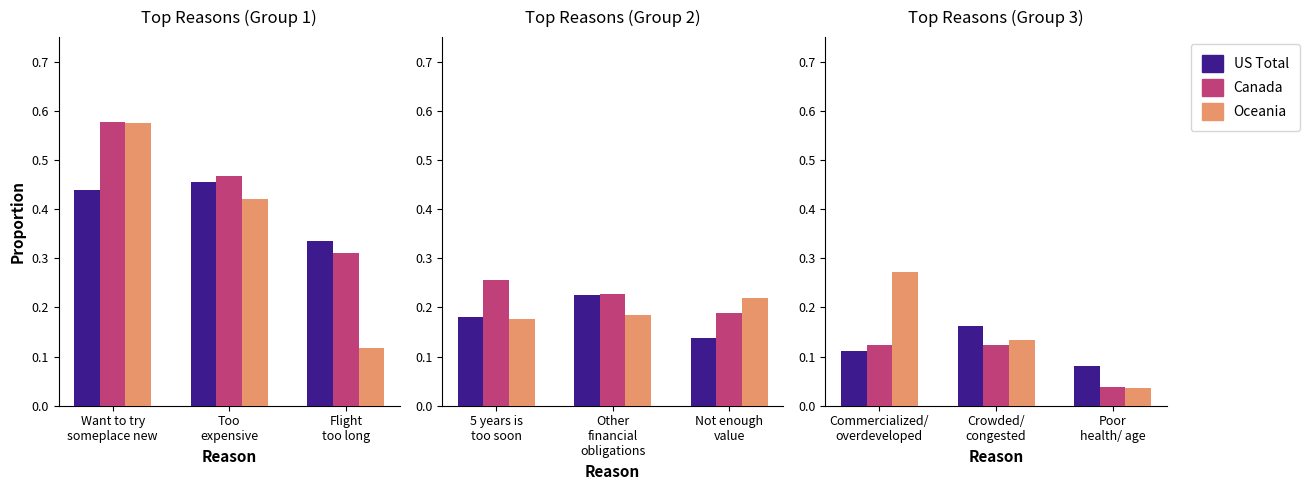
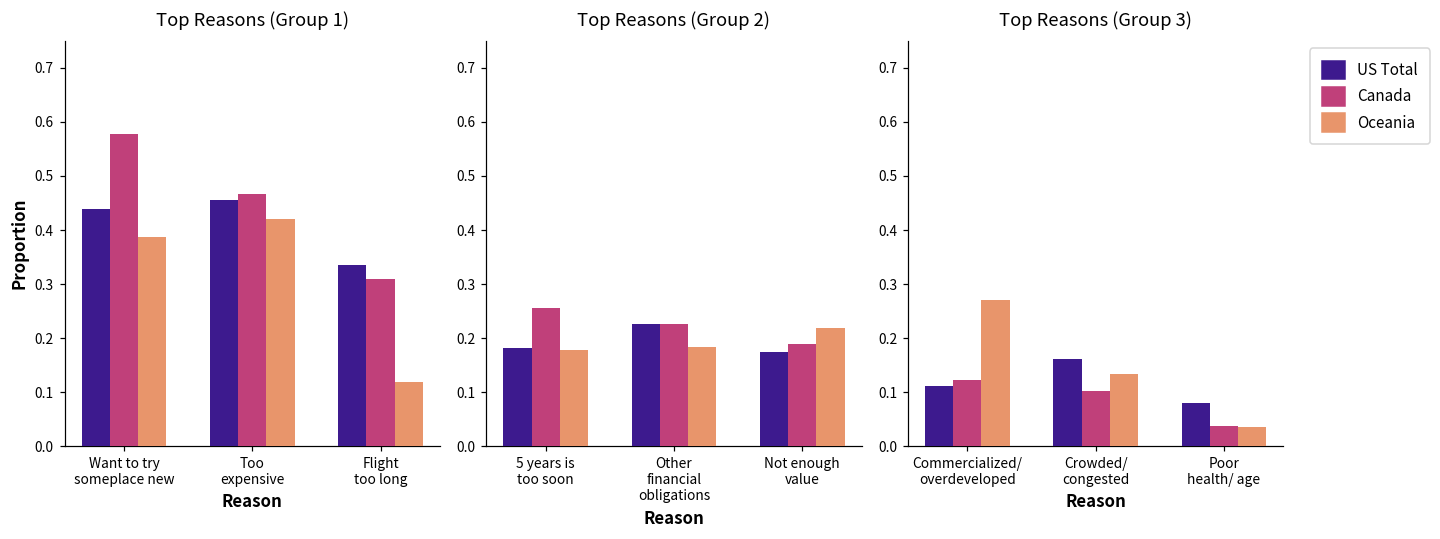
Top Reasons (Group 1), Oceania, Want to try someplace new: 0.58 -> 0.39
Top Reasons (Group 2), US Total, Not enough value: 0.14 -> 0.17
Top Reasons (Group 3), Canada, Crowded/ congested: 0.12 -> 0.10
